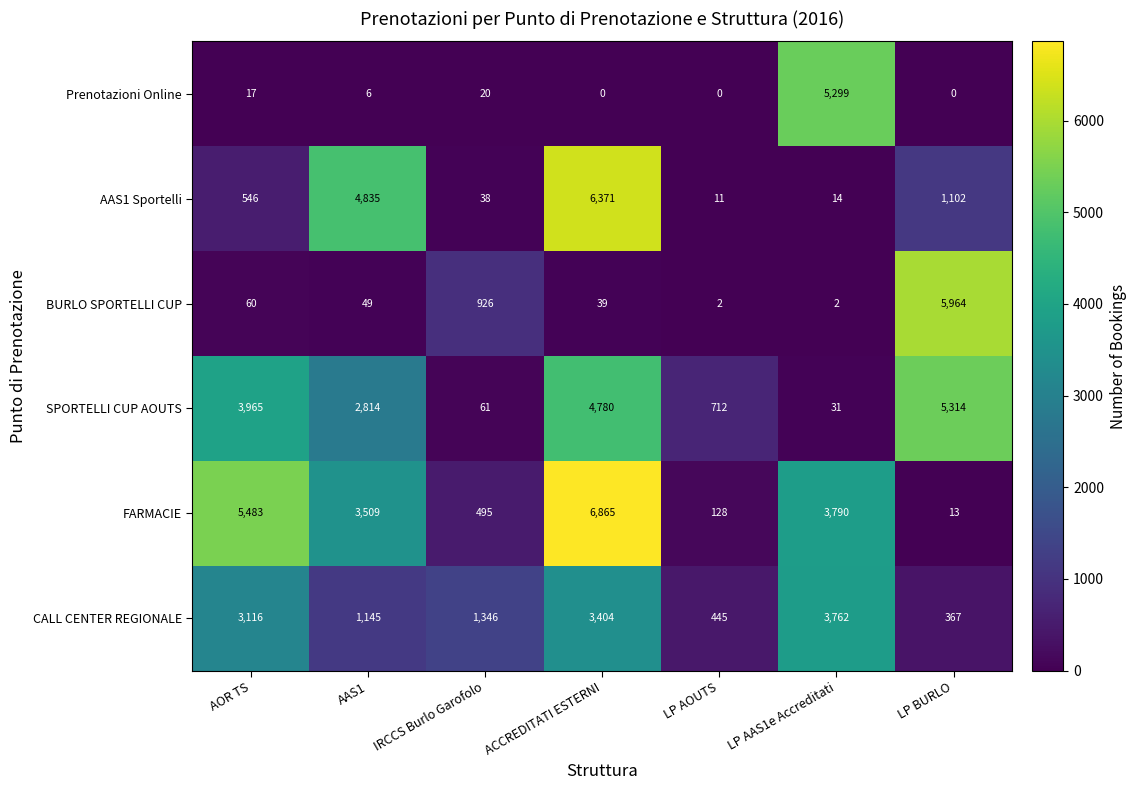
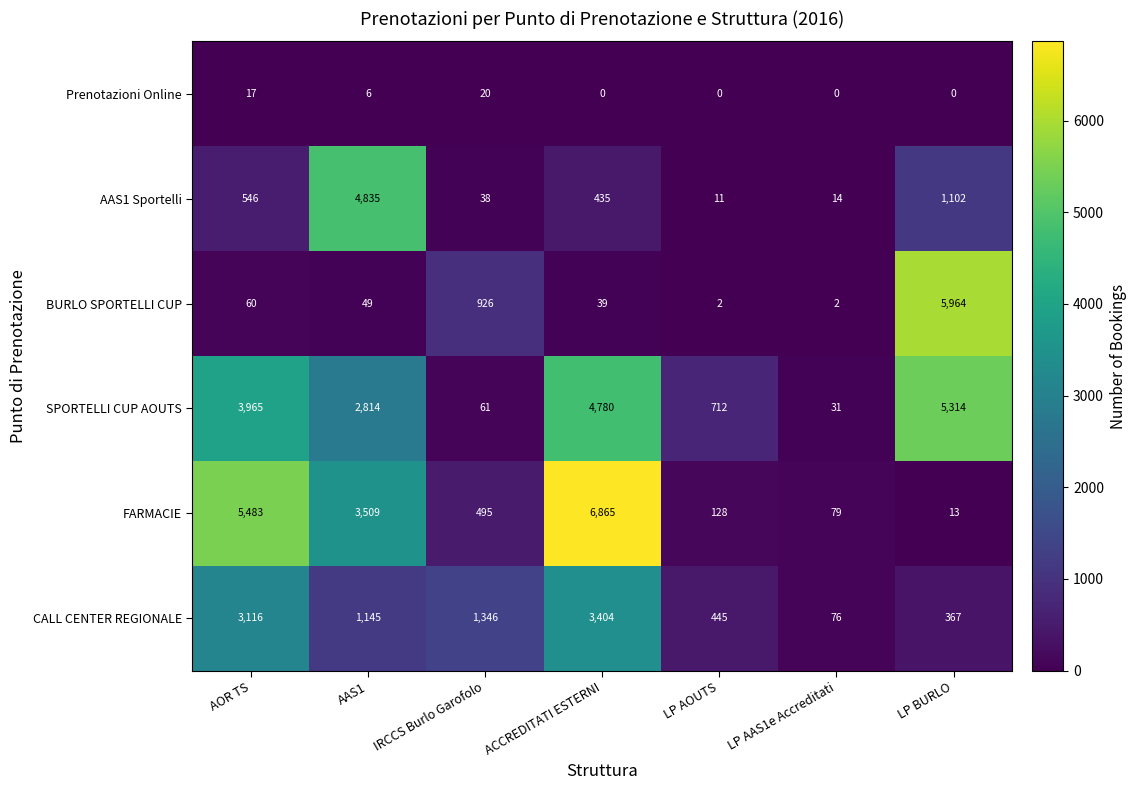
Prenotazioni Online, LP AAS1e Accreditati: 5,299 -> 0
AAS1 Sportelli, ACCREDITATI ESTERNI: 6,371 -> 435
FARMACIE, LP AAS1e Accreditati: 3,790 -> 79
CALL CENTER REGIONALE, LP AAS1e Accreditati: 3,762 -> 76
